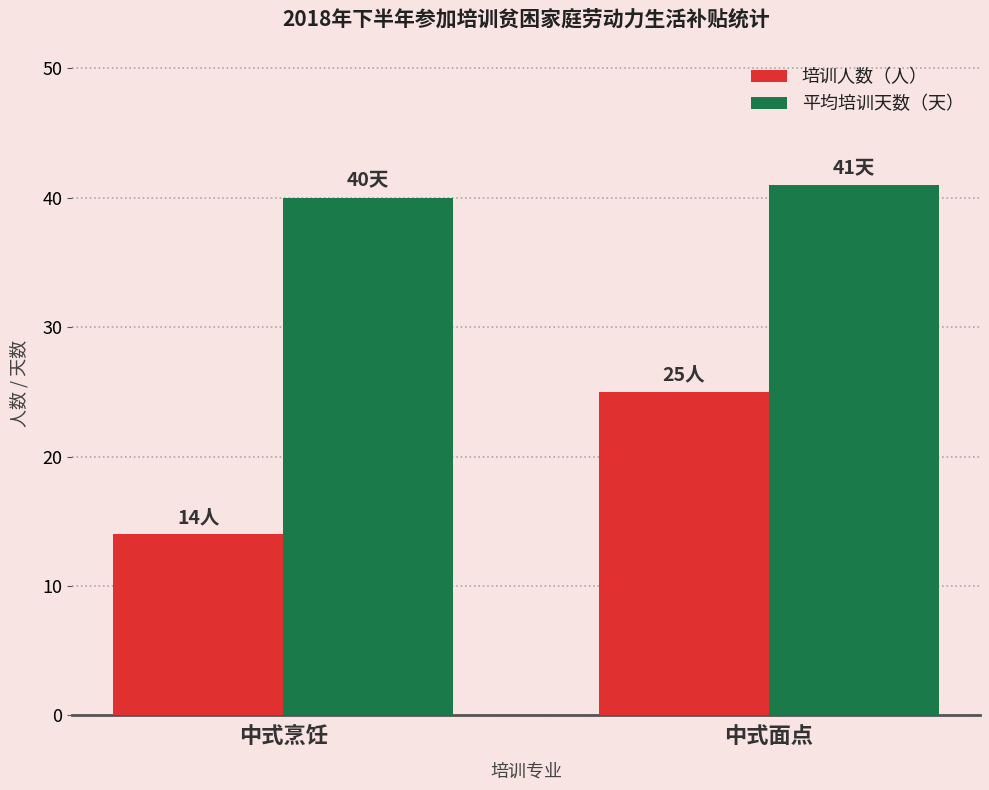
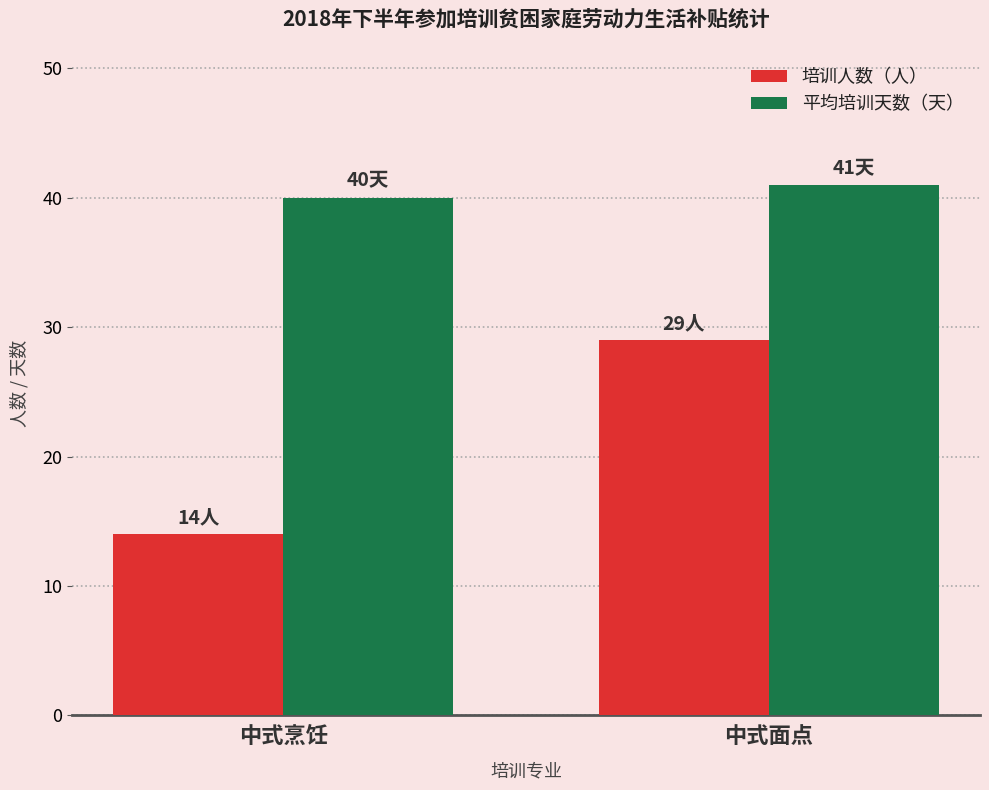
培训人数（人）, 中式面点: 25人 -> 29人
